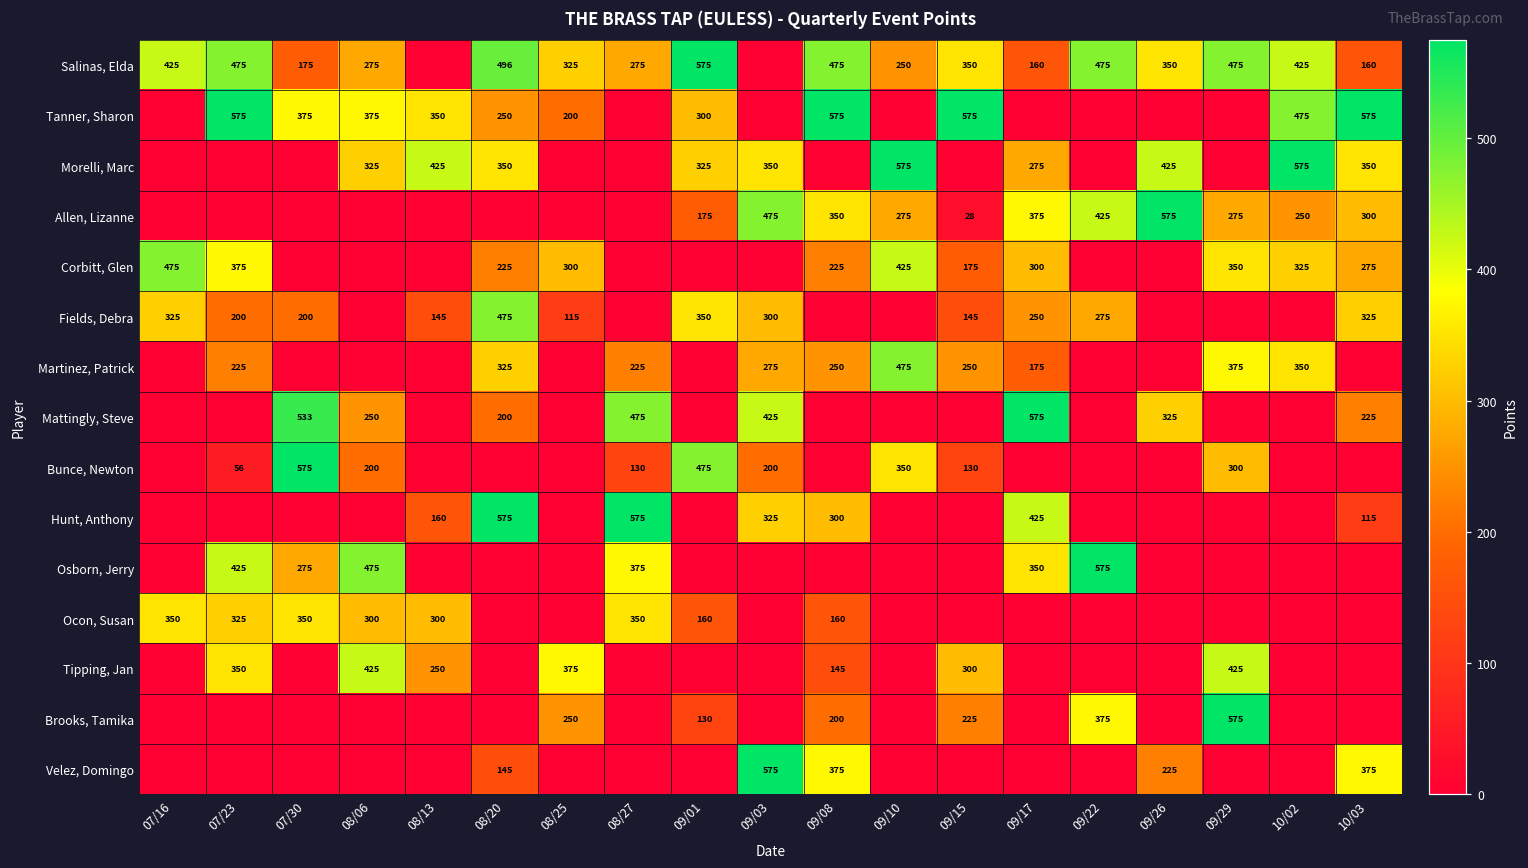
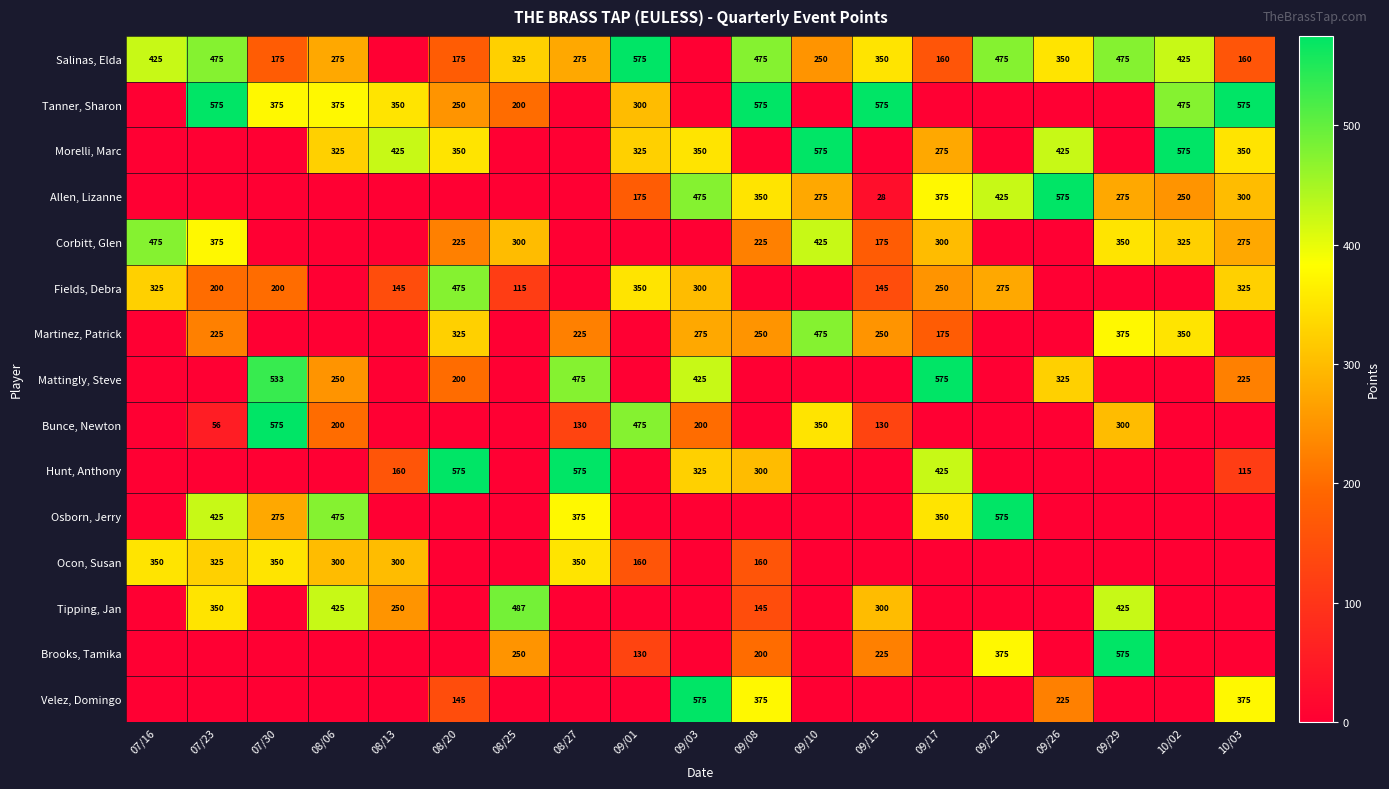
Salinas, Elda, 08/20: 496 -> 175
Tipping, Jan, 08/25: 375 -> 487
